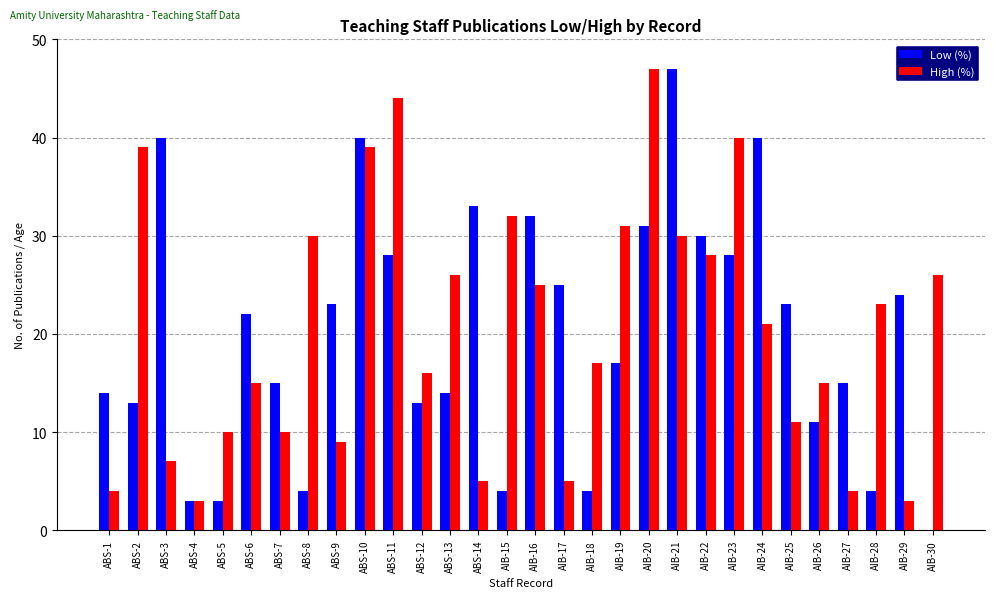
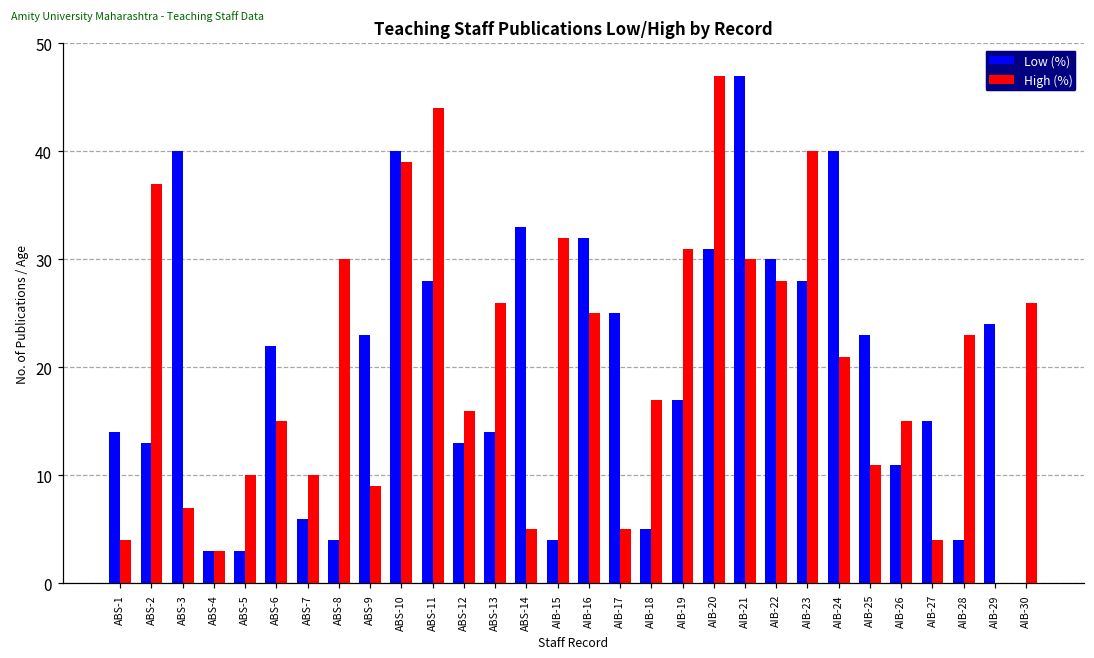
High (%), ABS-2: 39 -> 37
Low (%), ABS-7: 15 -> 6
Low (%), AIB-18: 4 -> 5
High (%), AIB-29: 3 -> 0
